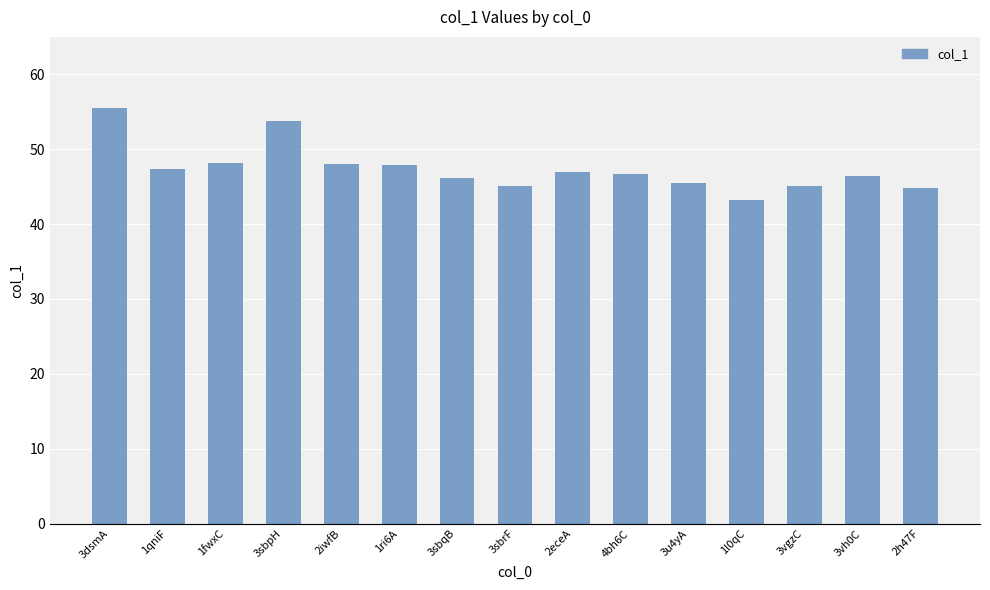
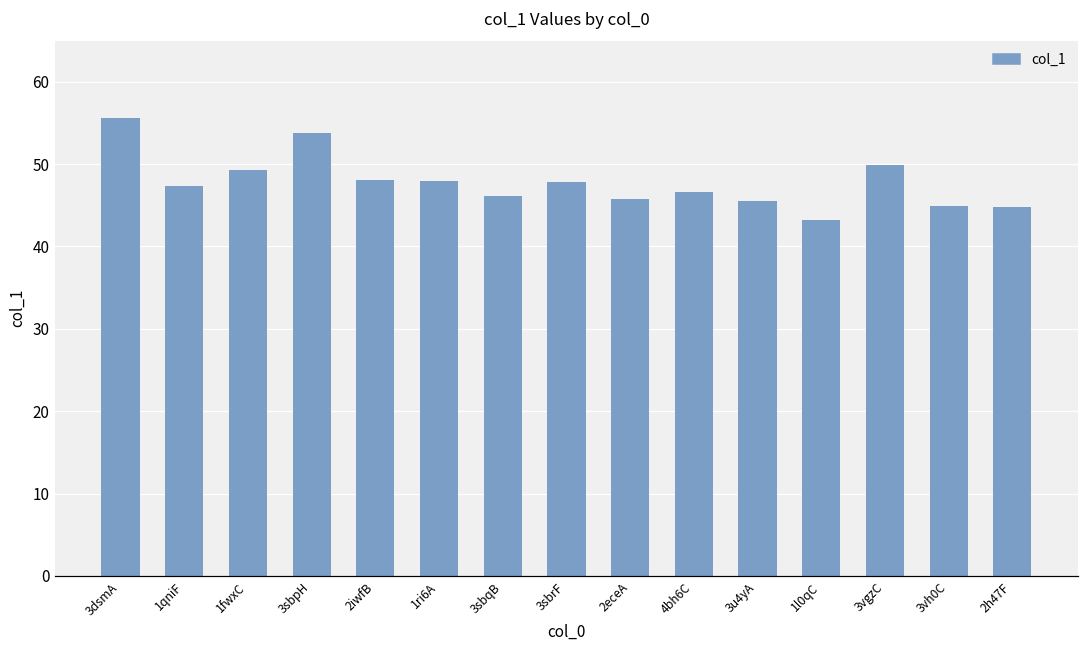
1fwxC: 48 -> 49
3sbrF: 45 -> 48
2eceA: 47 -> 46
3vgzC: 45 -> 50
3vh0C: 46 -> 45
